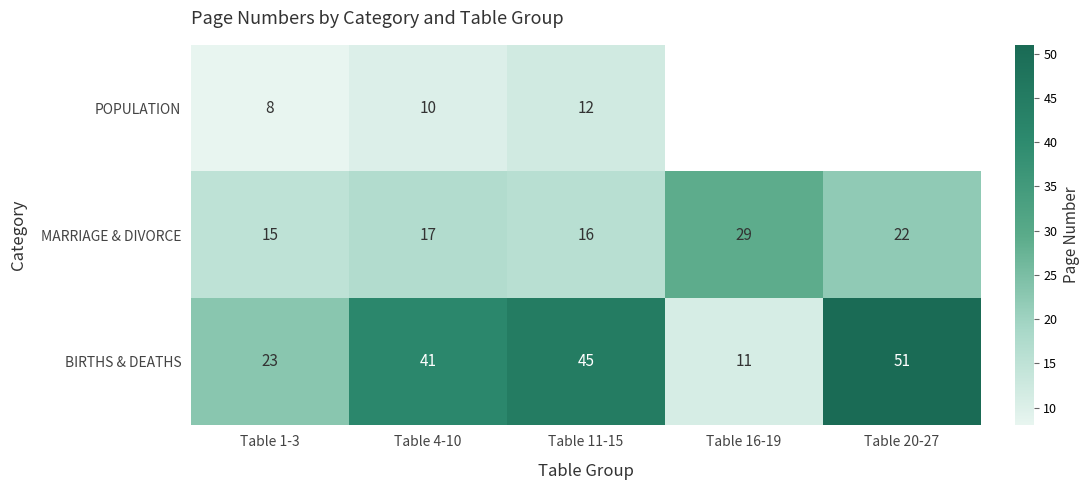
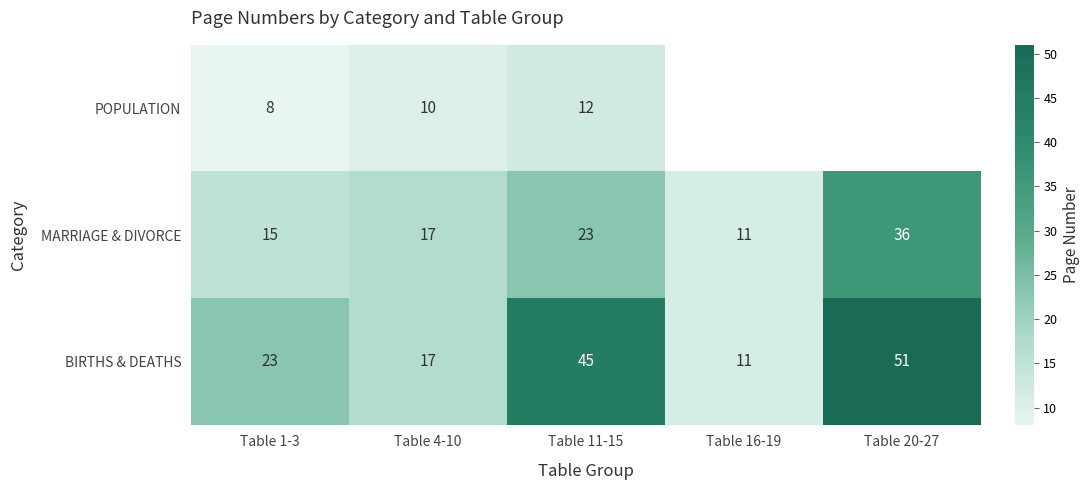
MARRIAGE & DIVORCE, Table 11-15: 16 -> 23
MARRIAGE & DIVORCE, Table 16-19: 29 -> 11
MARRIAGE & DIVORCE, Table 20-27: 22 -> 36
BIRTHS & DEATHS, Table 4-10: 41 -> 17
